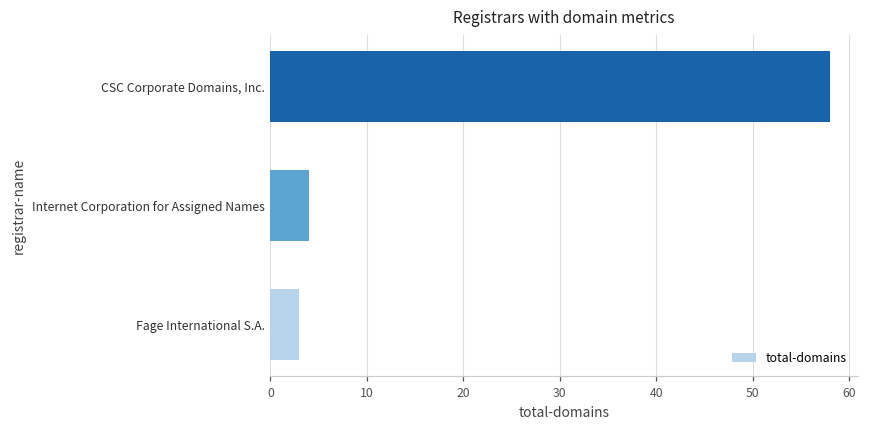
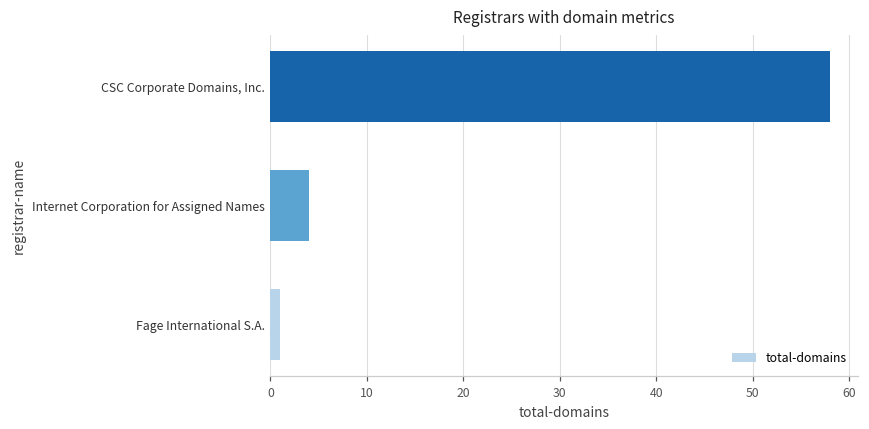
Fage International S.A.: 3 -> 1
